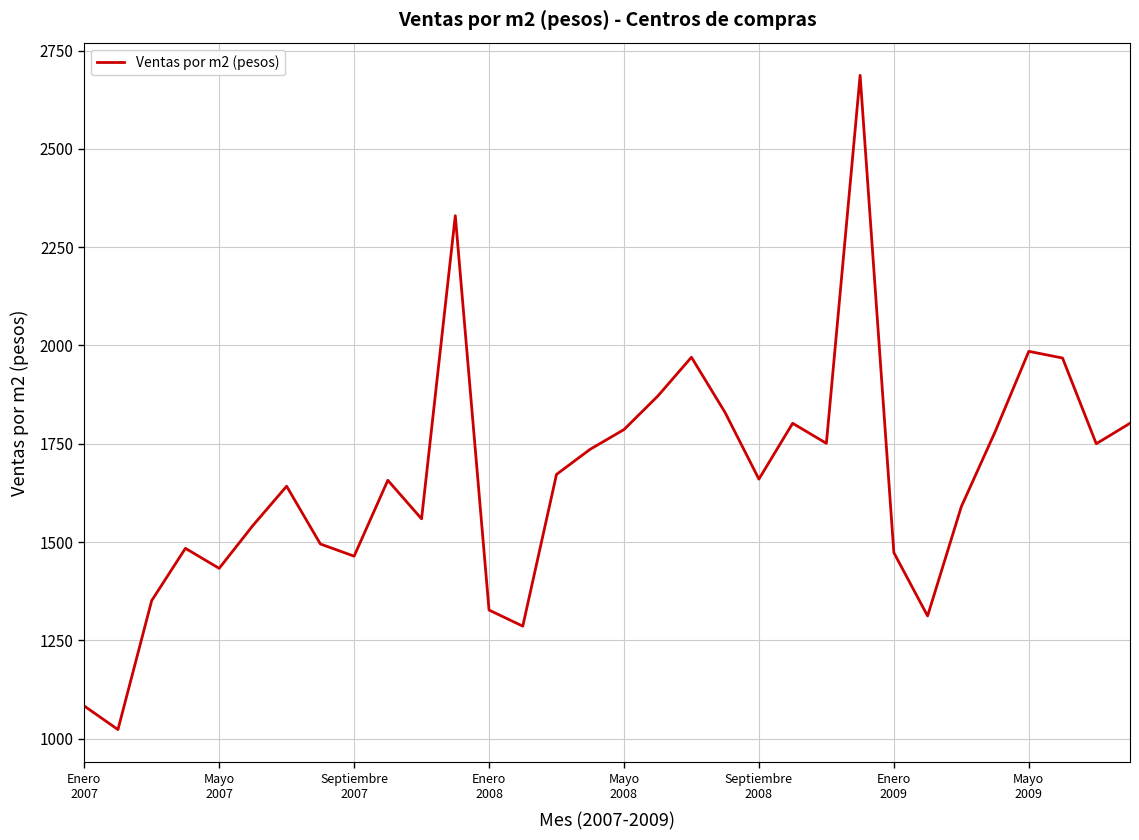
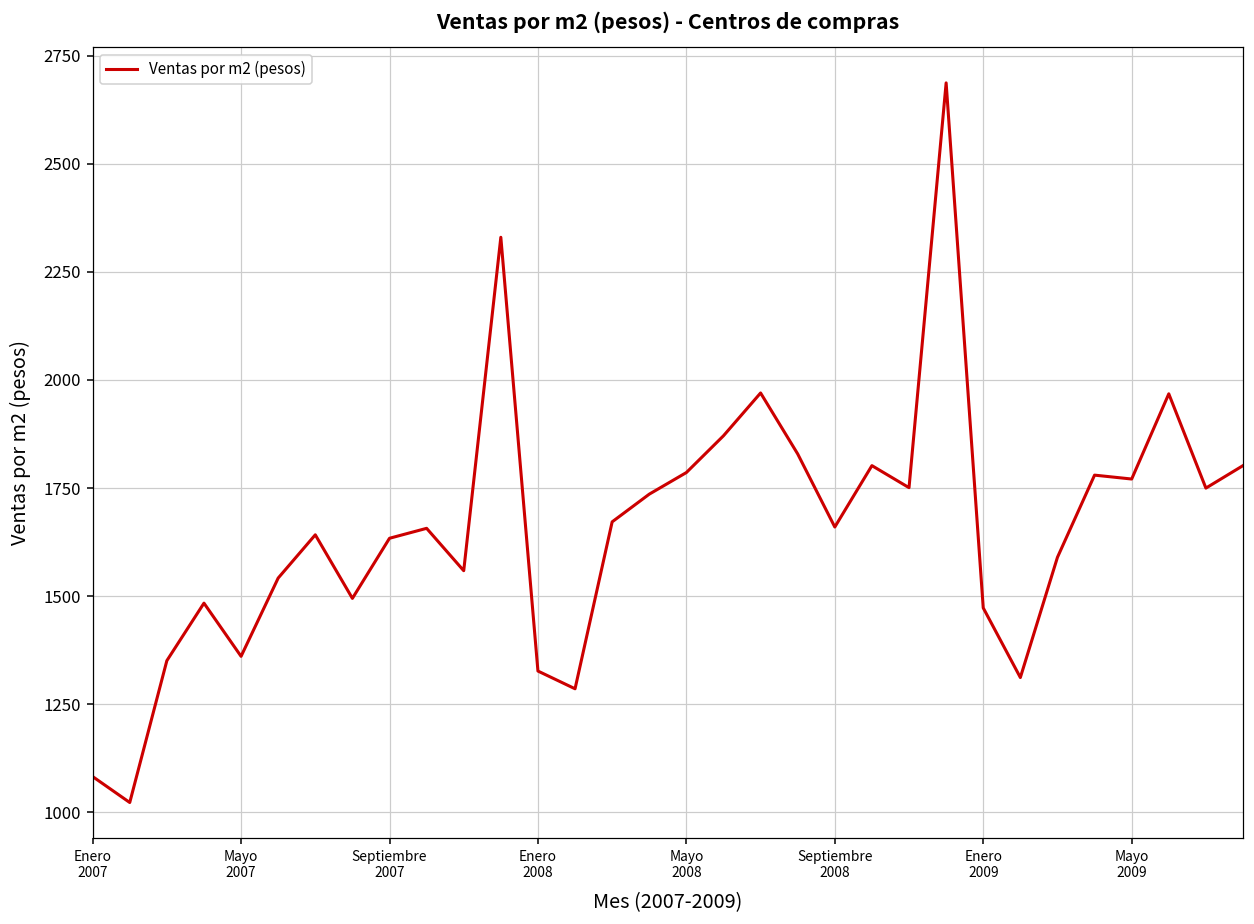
Mayo 2007: 1430 -> 1360
Septiembre 2007: 1460 -> 1630
Mayo 2009: 1990 -> 1770
